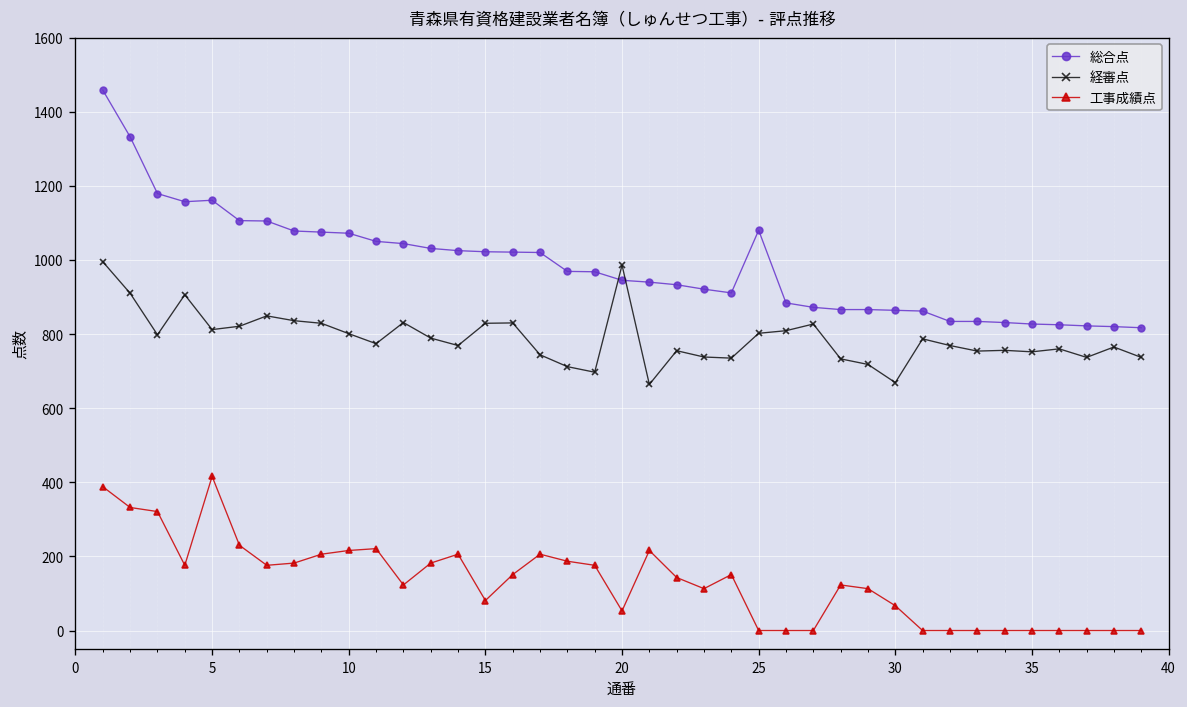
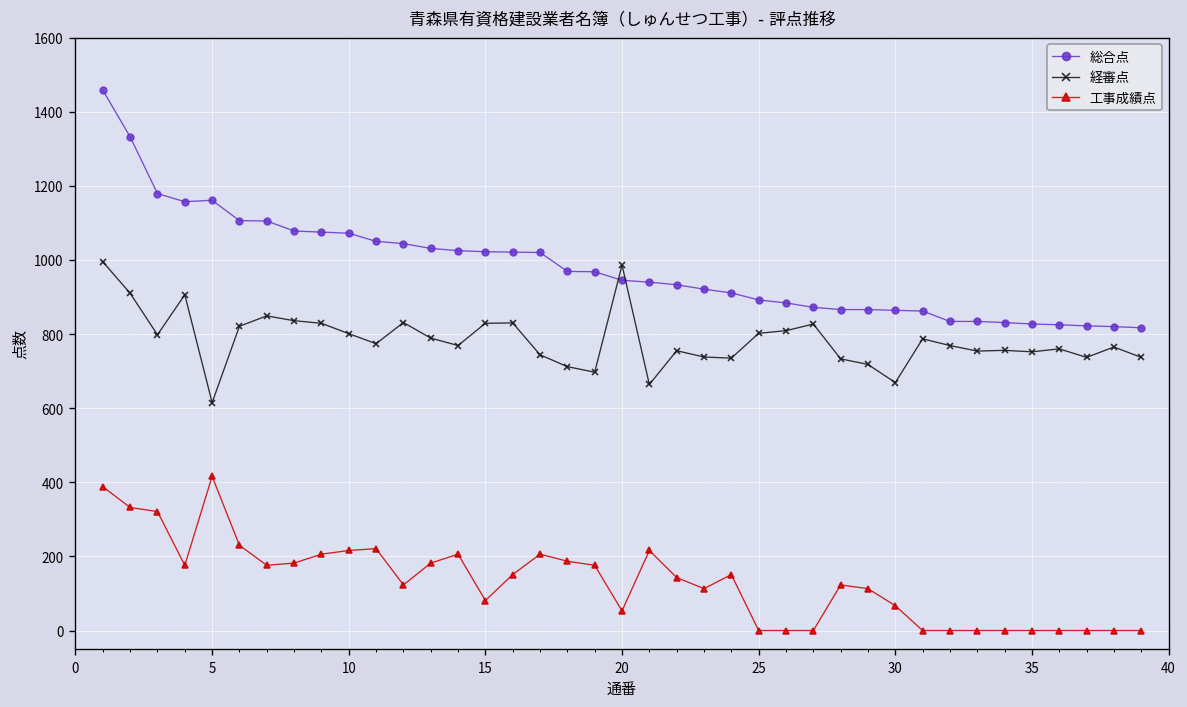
経審点, 5: 810 -> 620
総合点, 25: 1080 -> 890
